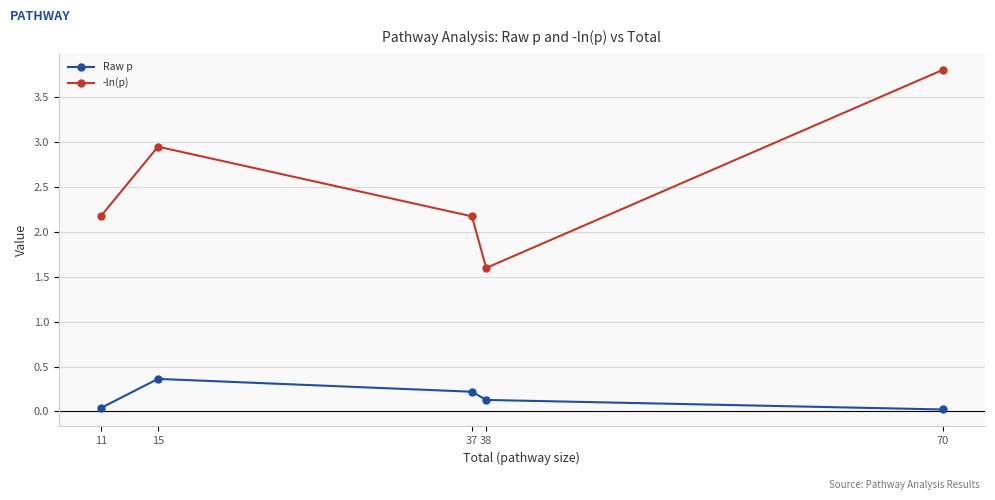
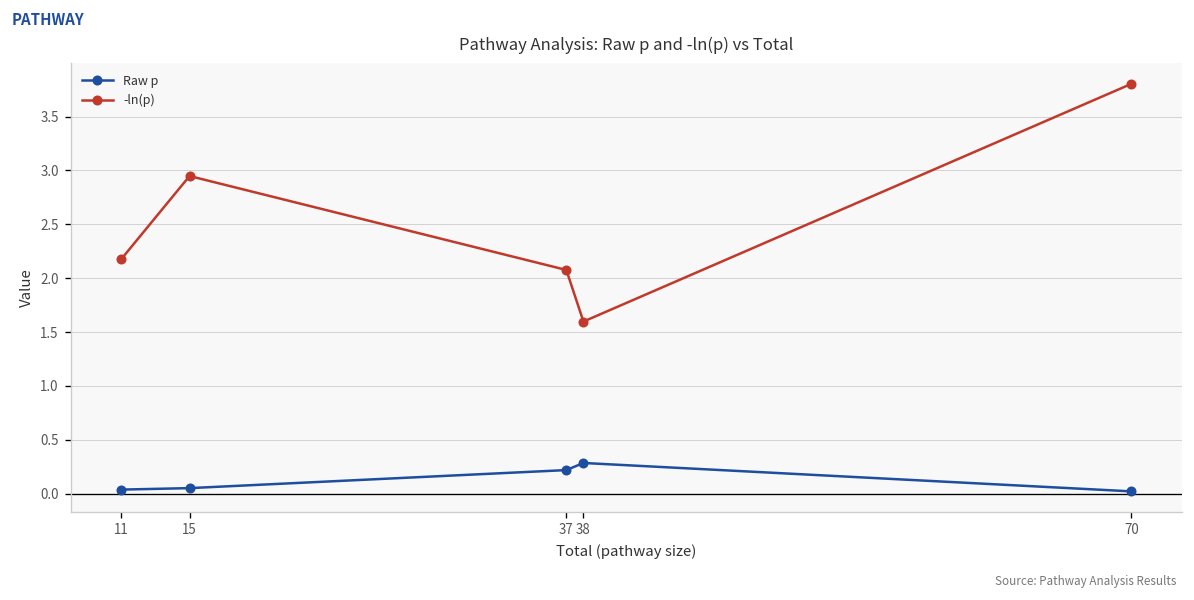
Raw p, 15: 0.4 -> 0.1
-ln(p), 37: 2.2 -> 2.1
Raw p, 38: 0.1 -> 0.3
